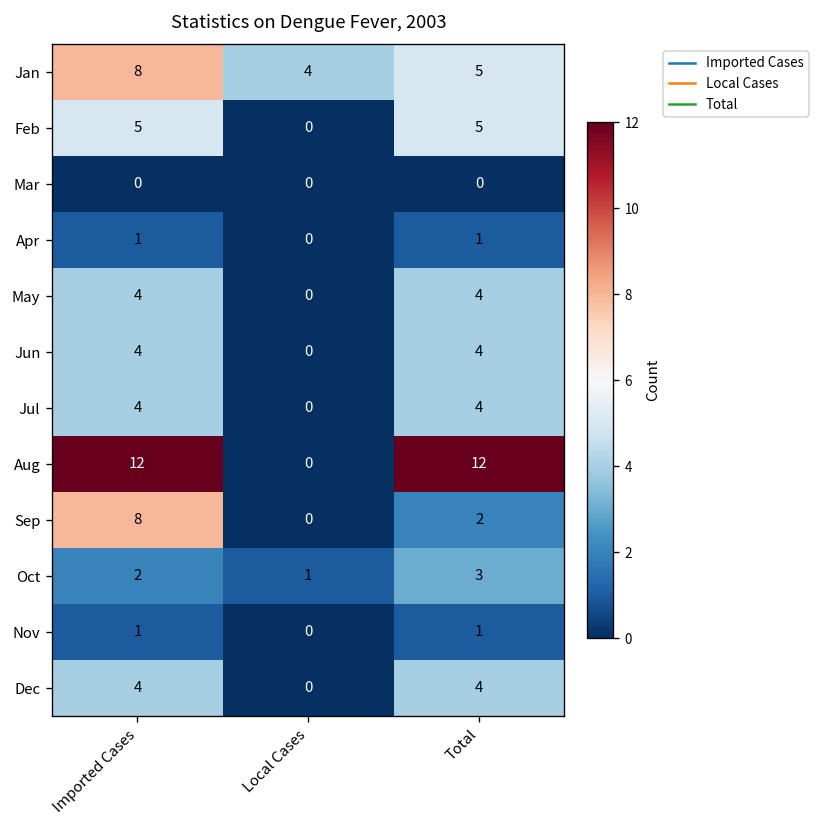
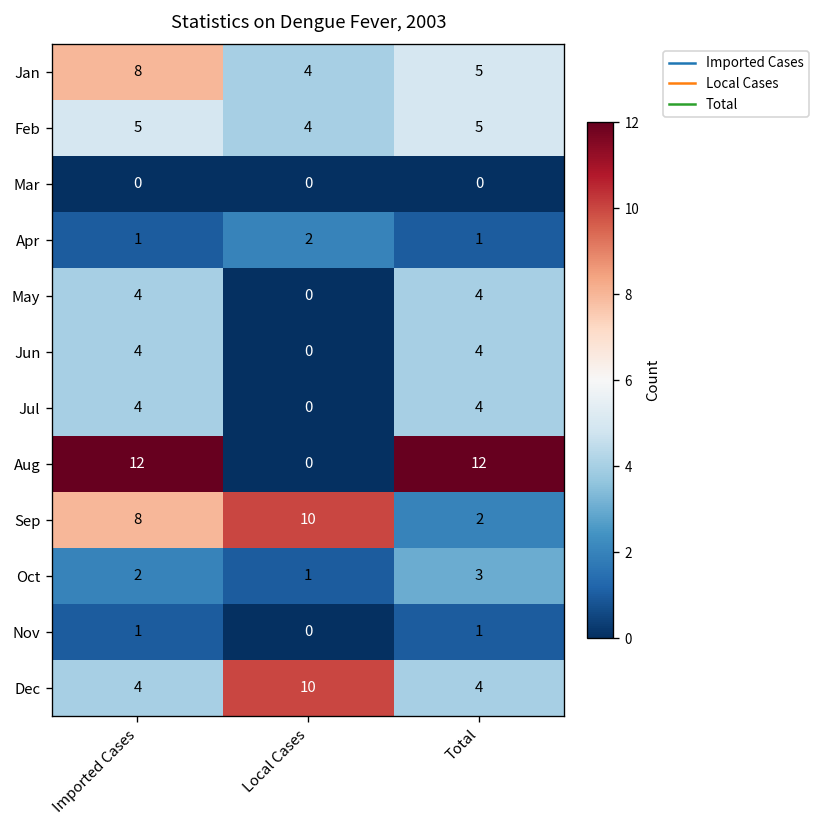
Feb, Local Cases: 0 -> 4
Apr, Local Cases: 0 -> 2
Sep, Local Cases: 0 -> 10
Dec, Local Cases: 0 -> 10
